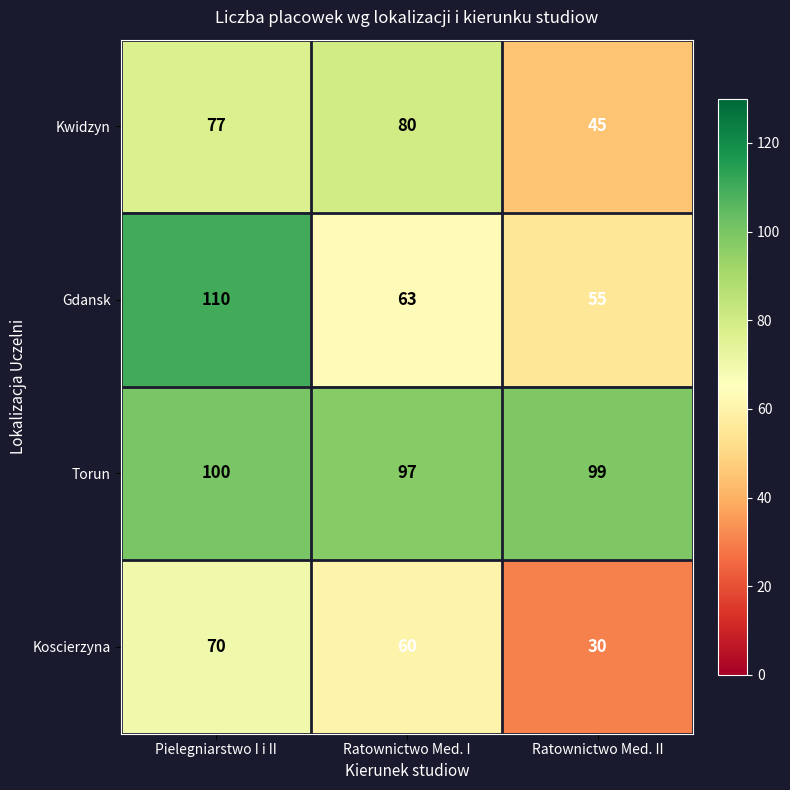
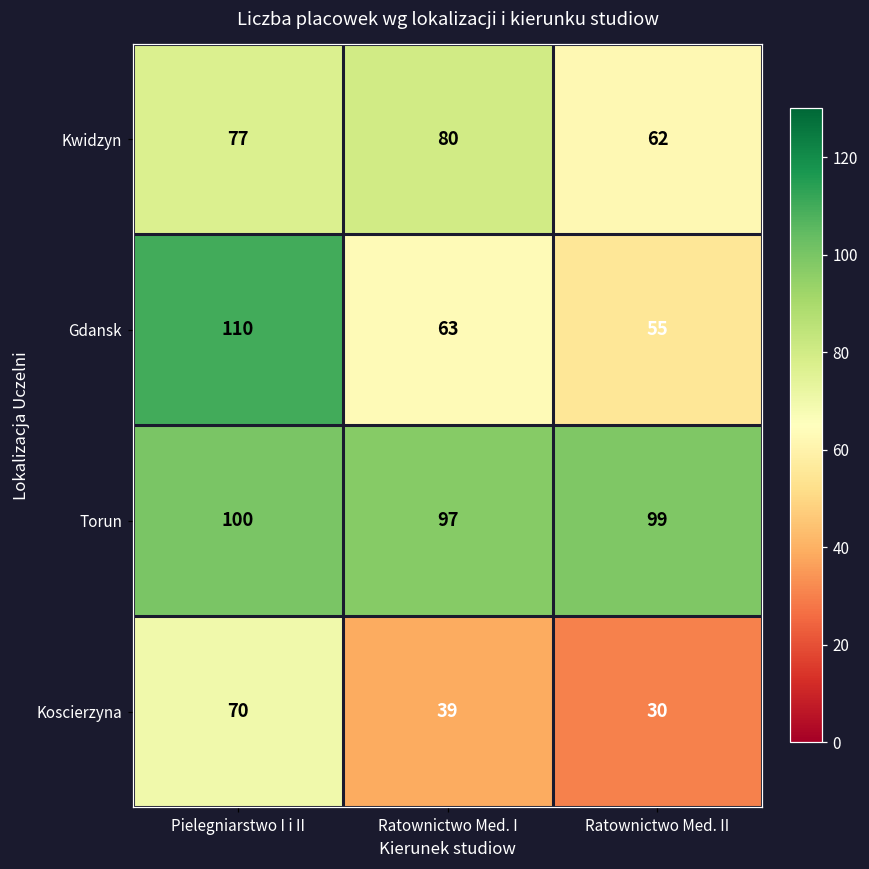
Kwidzyn, Ratownictwo Med. II: 45 -> 62
Koscierzyna, Ratownictwo Med. I: 60 -> 39
